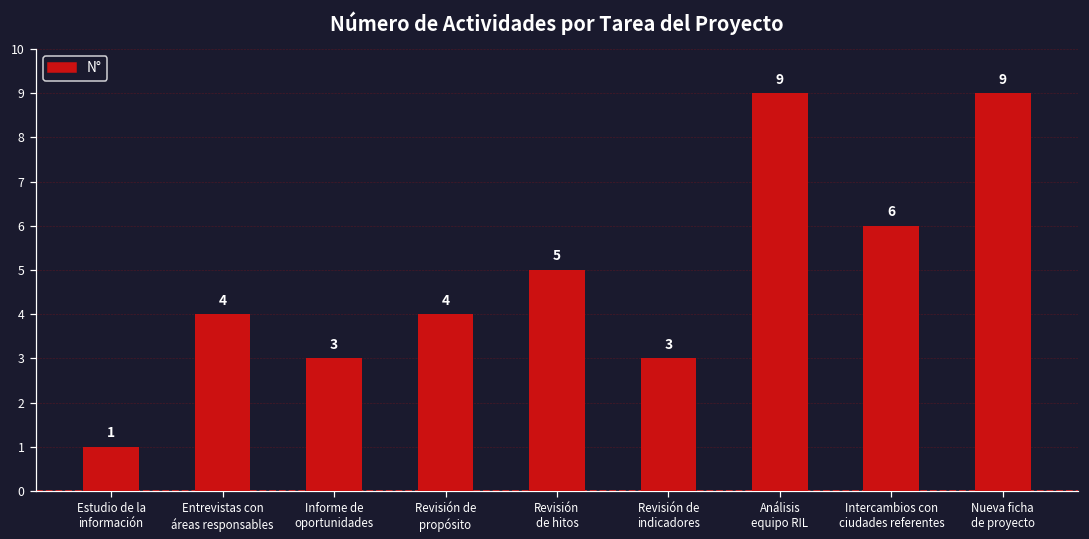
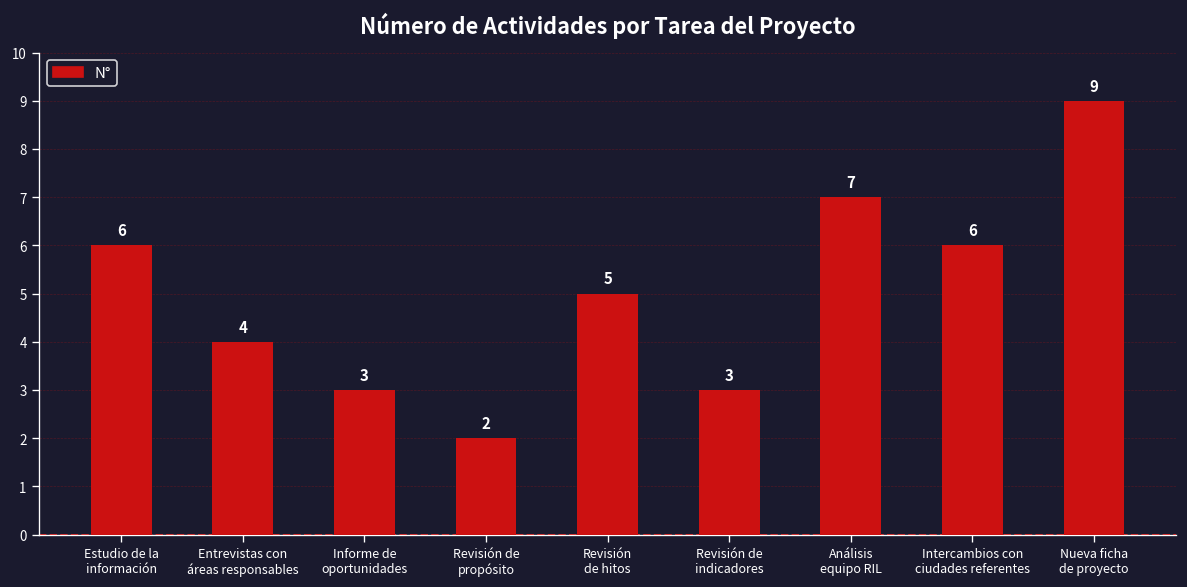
Estudio de la información: 1 -> 6
Revisión de propósito: 4 -> 2
Análisis equipo RIL: 9 -> 7
